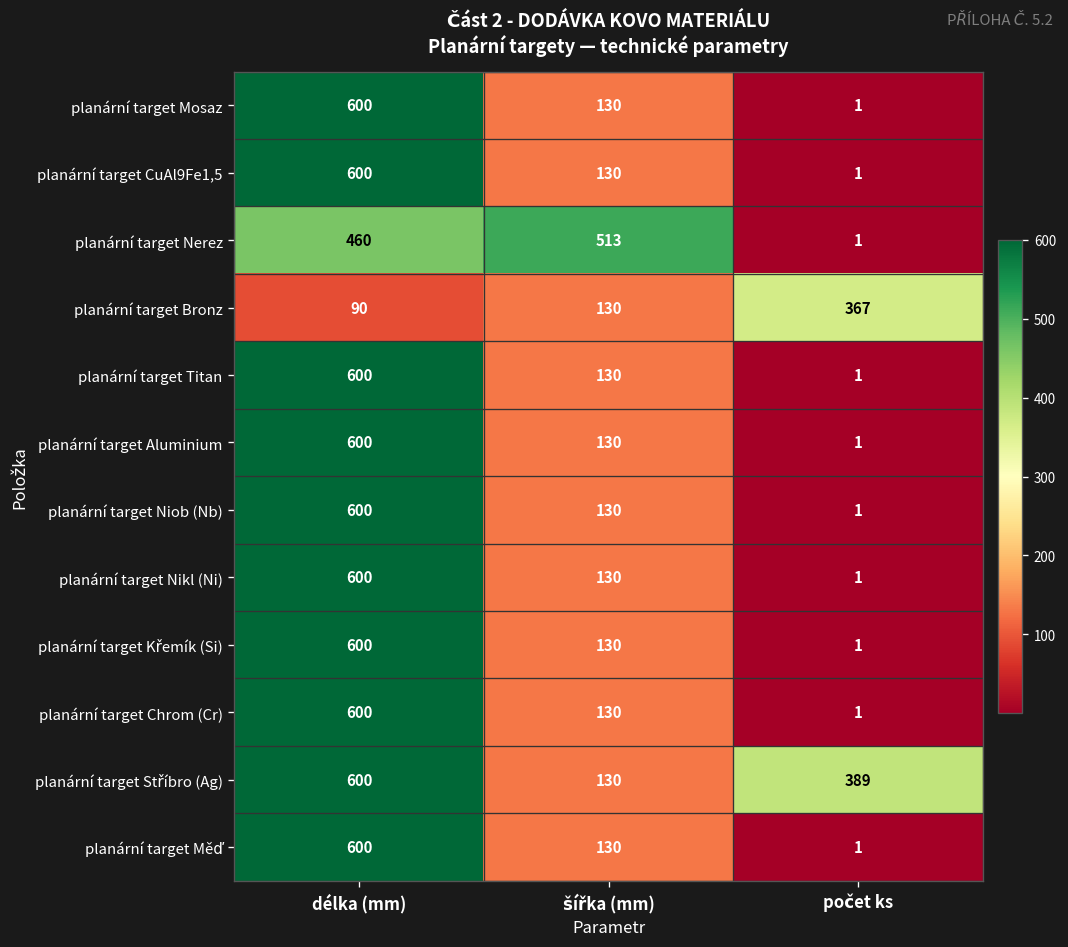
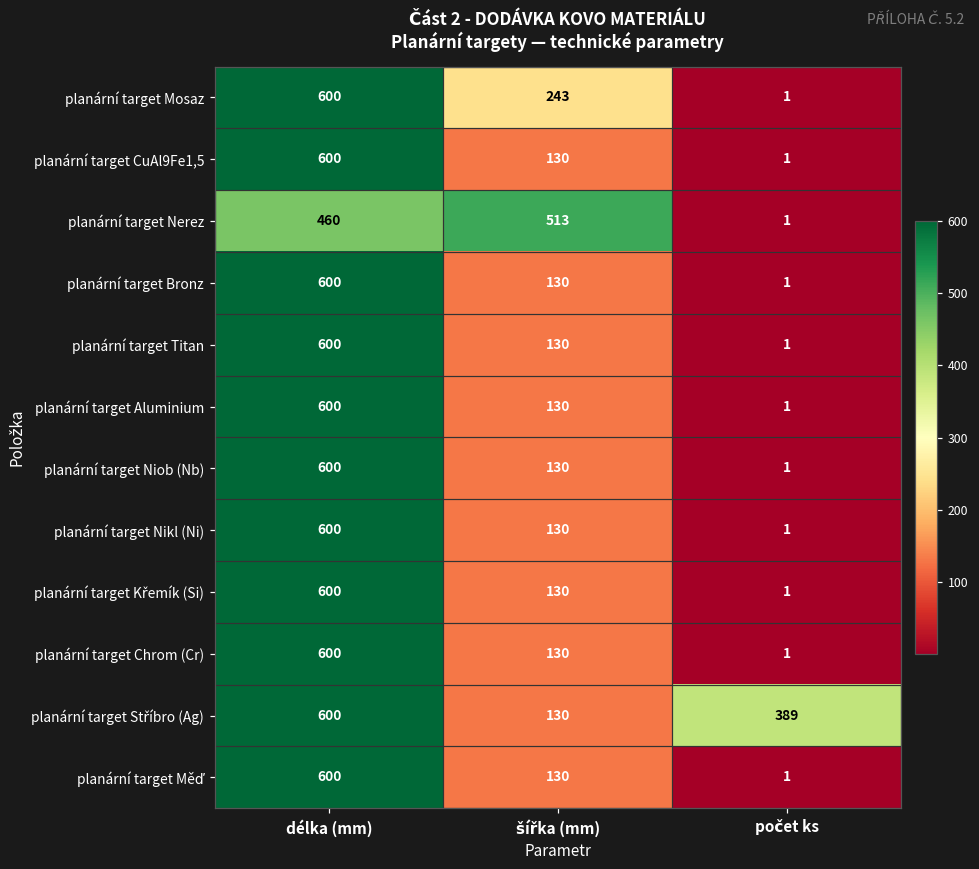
planární target Mosaz, šířka (mm): 130 -> 243
planární target Bronz, délka (mm): 90 -> 600
planární target Bronz, počet ks: 367 -> 1
